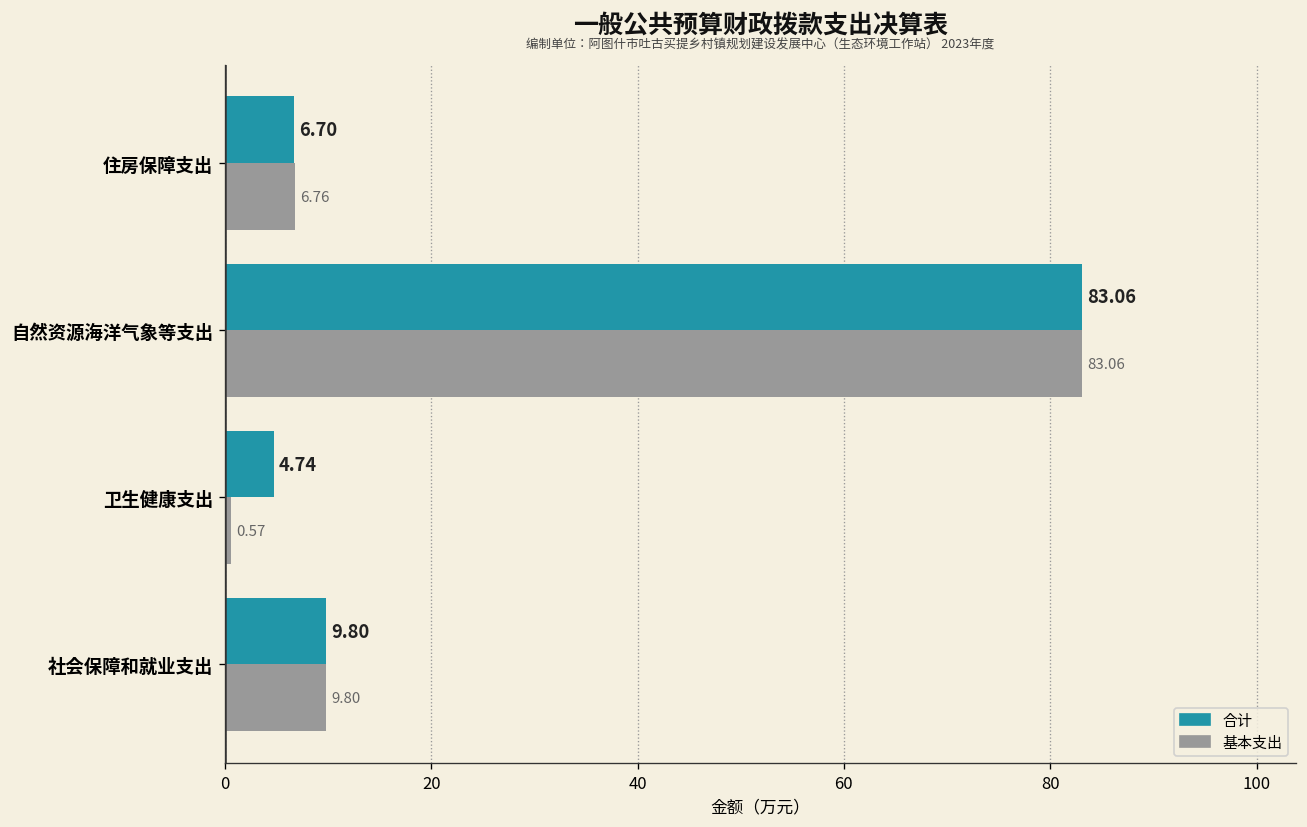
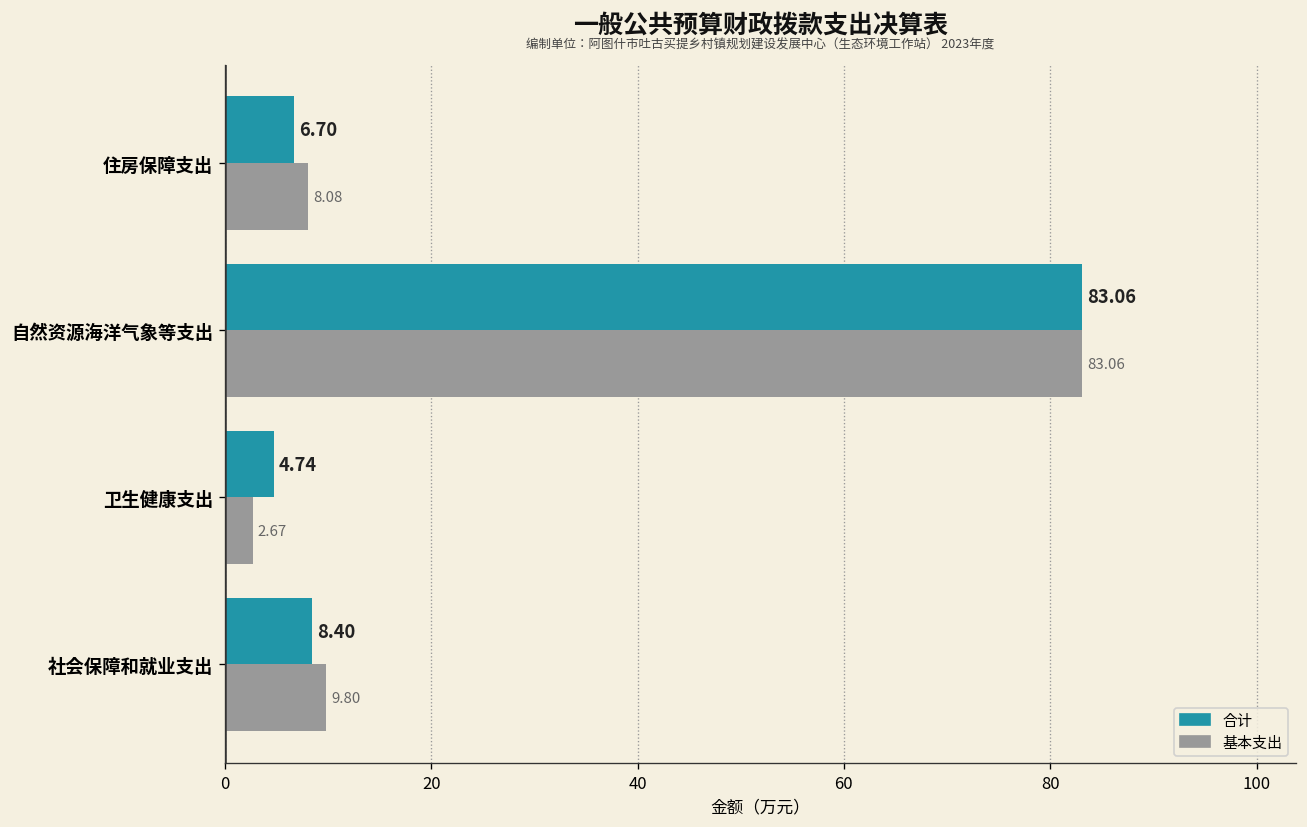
基本支出, 住房保障支出: 6.76 -> 8.08
基本支出, 卫生健康支出: 0.57 -> 2.67
合计, 社会保障和就业支出: 9.80 -> 8.40
